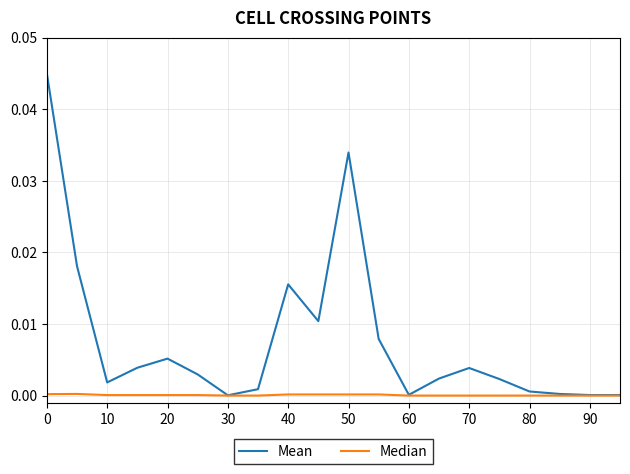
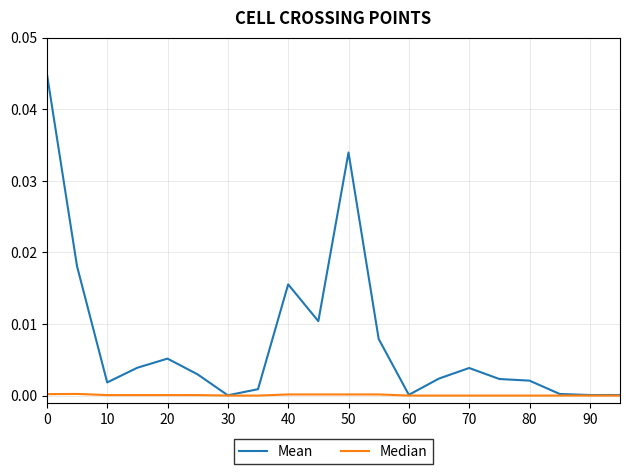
Mean, 80: 0.001 -> 0.002
